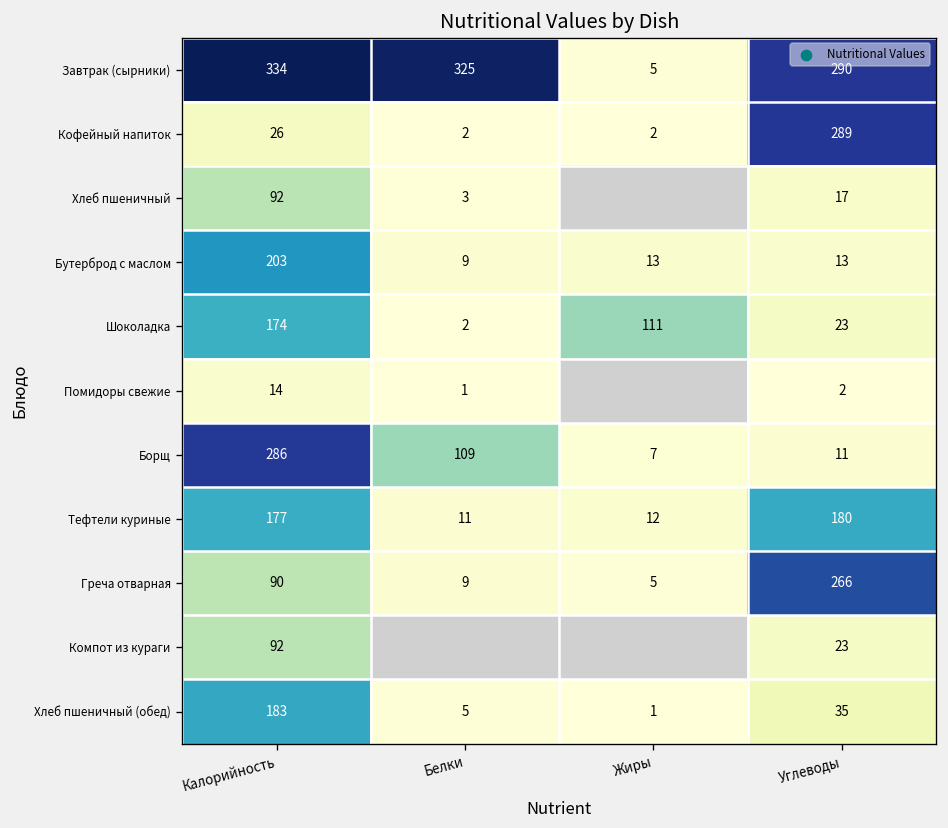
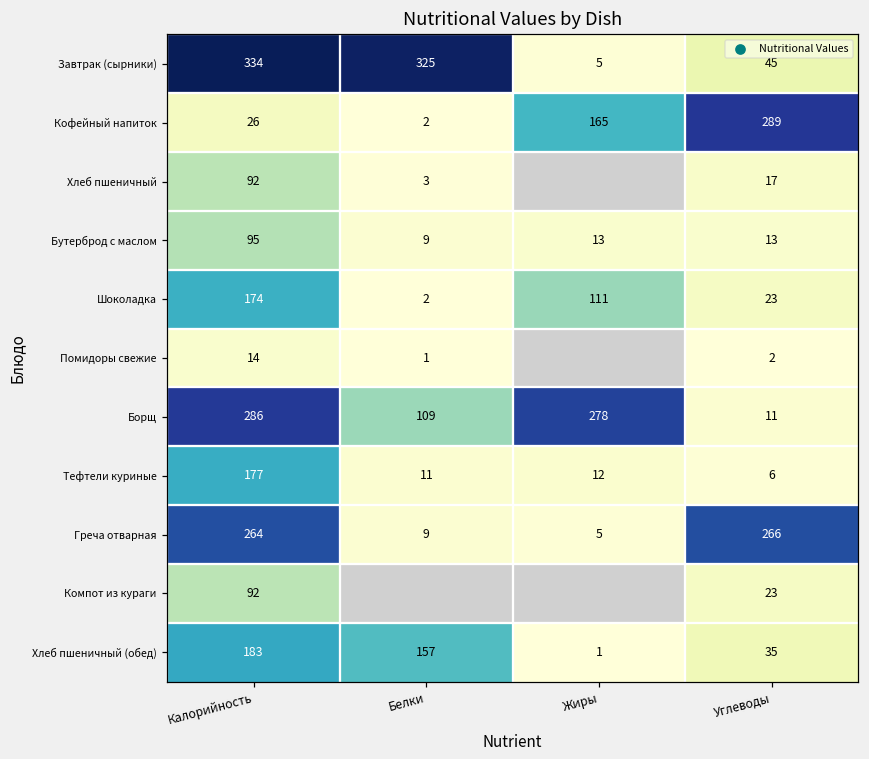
Завтрак (сырники), Углеводы: 290 -> 45
Кофейный напиток, Жиры: 2 -> 165
Бутерброд с маслом, Калорийность: 203 -> 95
Борщ, Жиры: 7 -> 278
Тефтели куриные, Углеводы: 180 -> 6
Греча отварная, Калорийность: 90 -> 264
Хлеб пшеничный (обед), Белки: 5 -> 157
